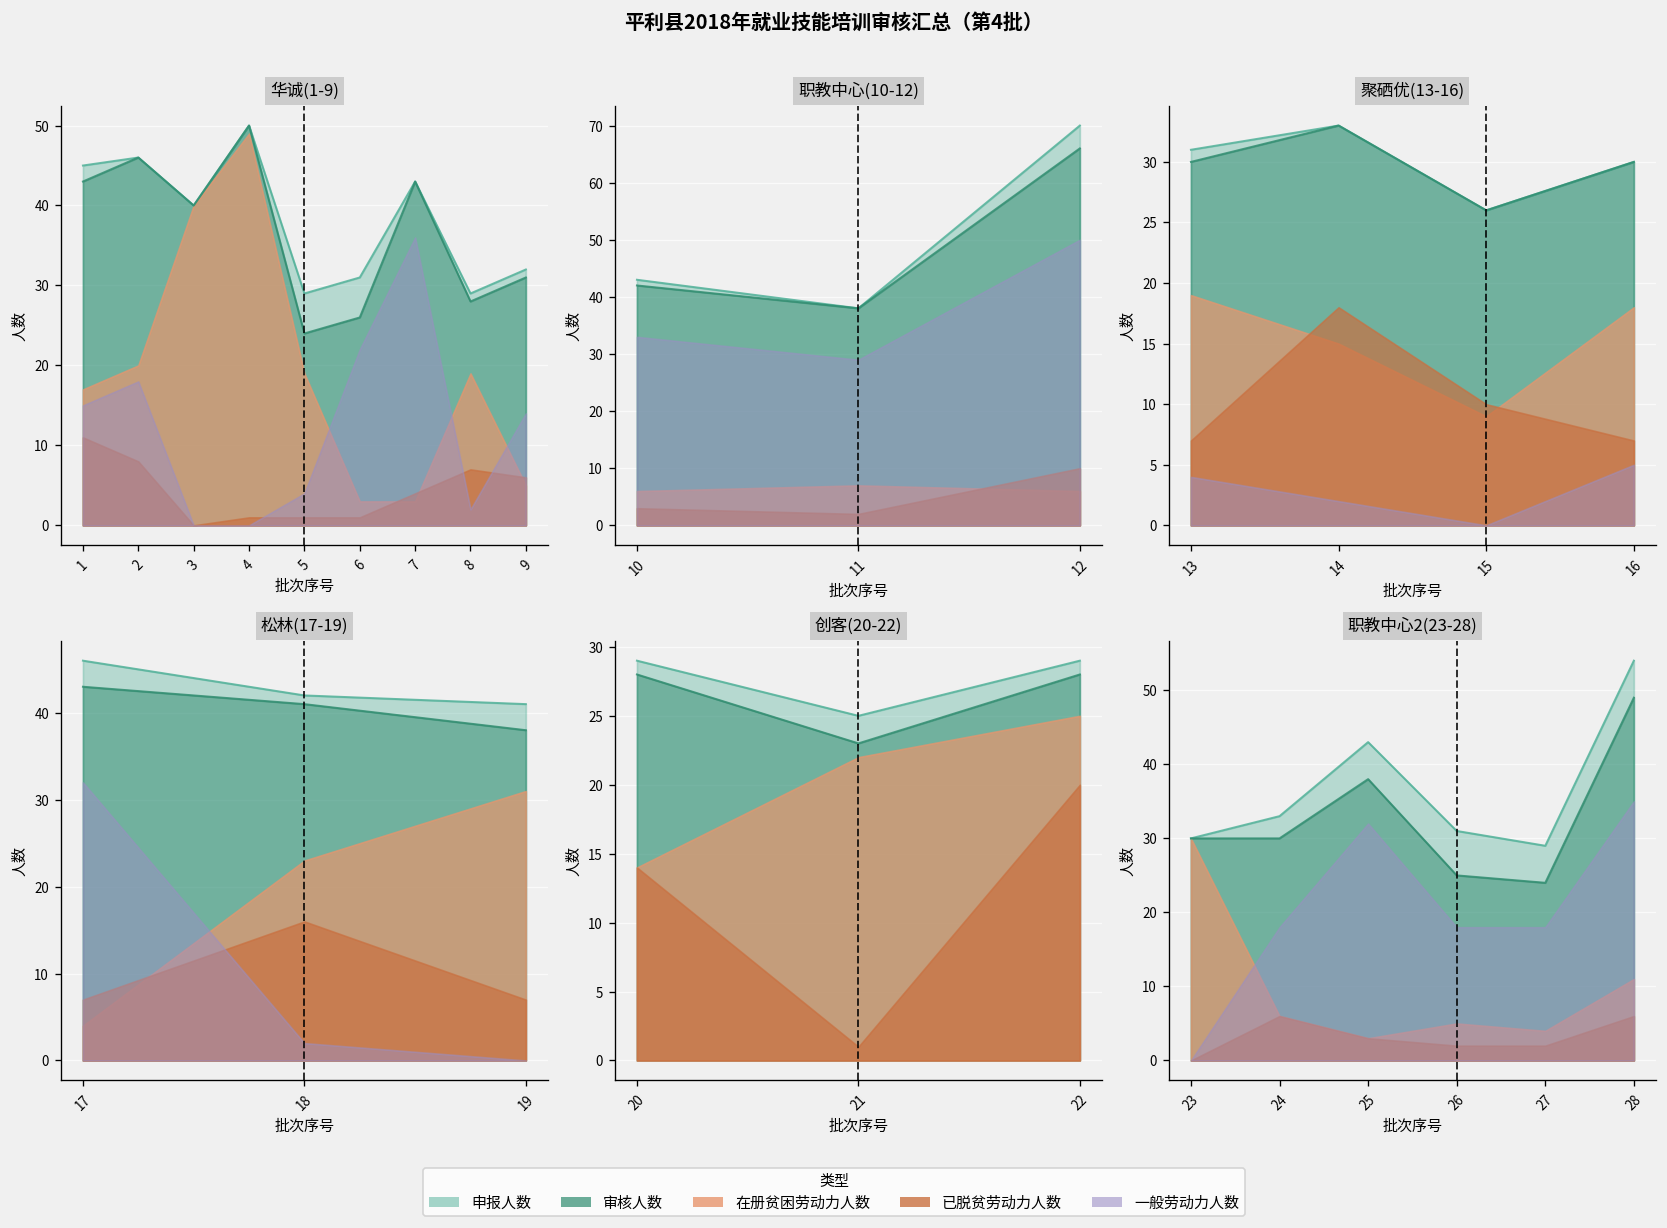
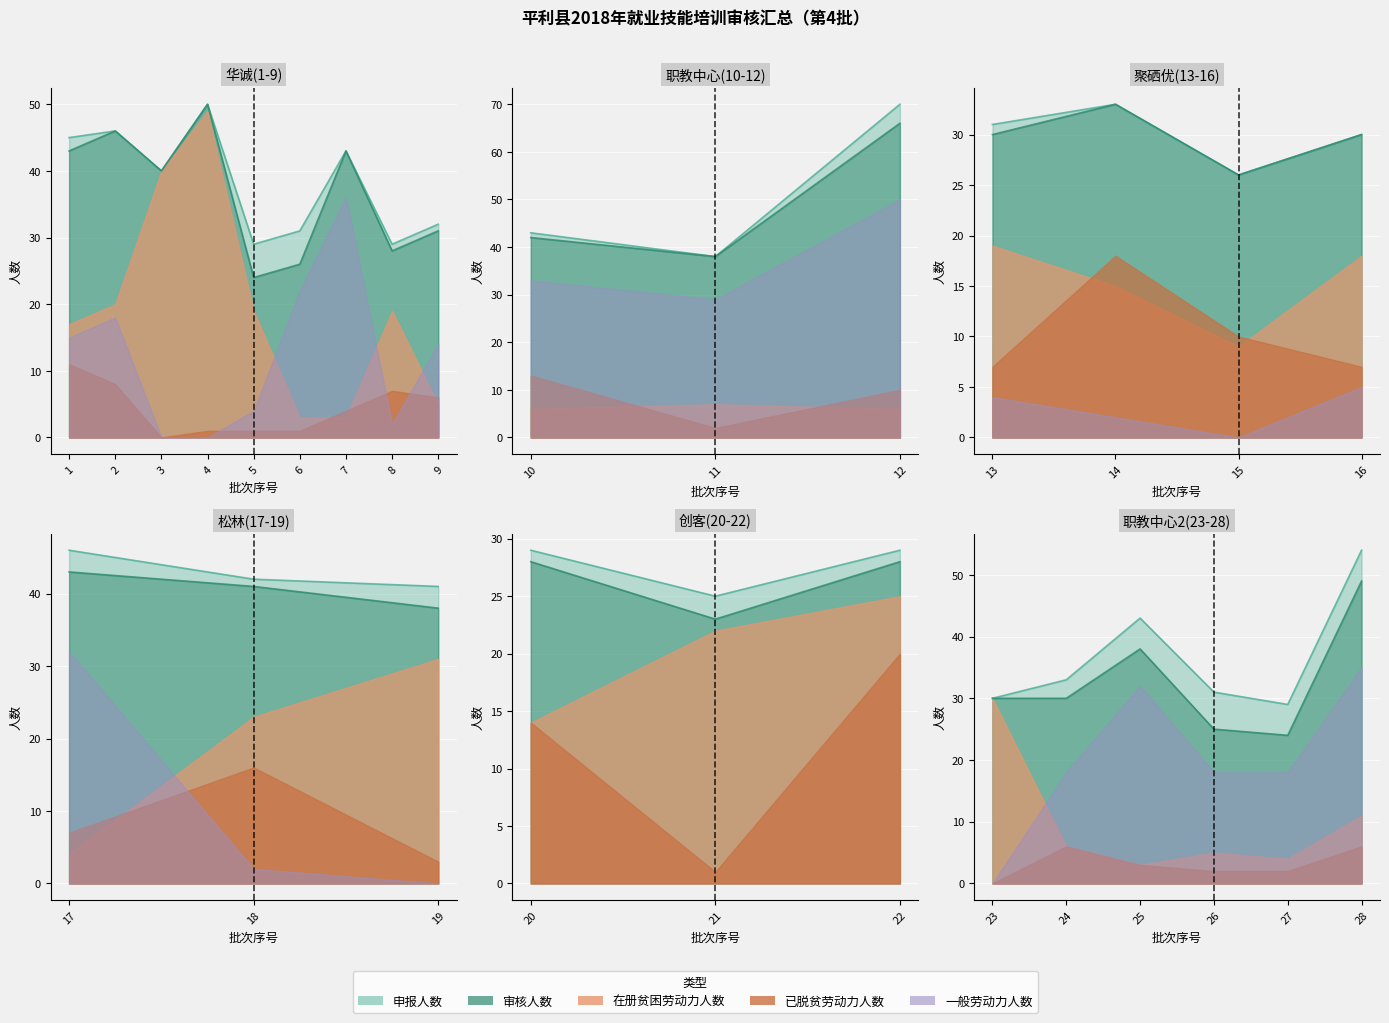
职教中心(10-12), 已脱贫劳动力人数, 10: 3 -> 13
松林(17-19), 已脱贫劳动力人数, 19: 7 -> 3
